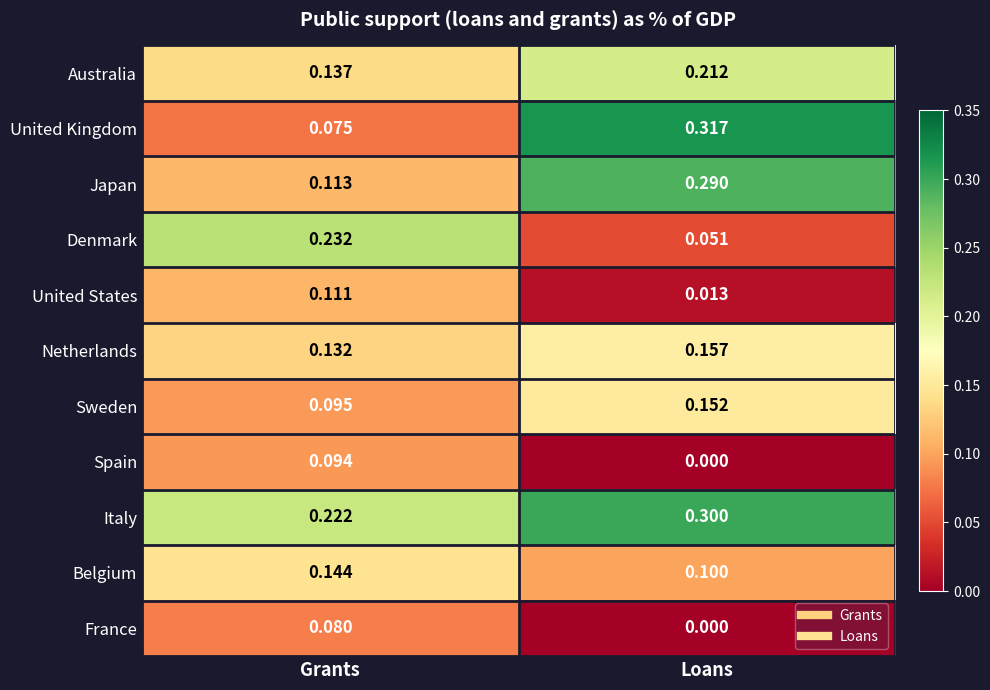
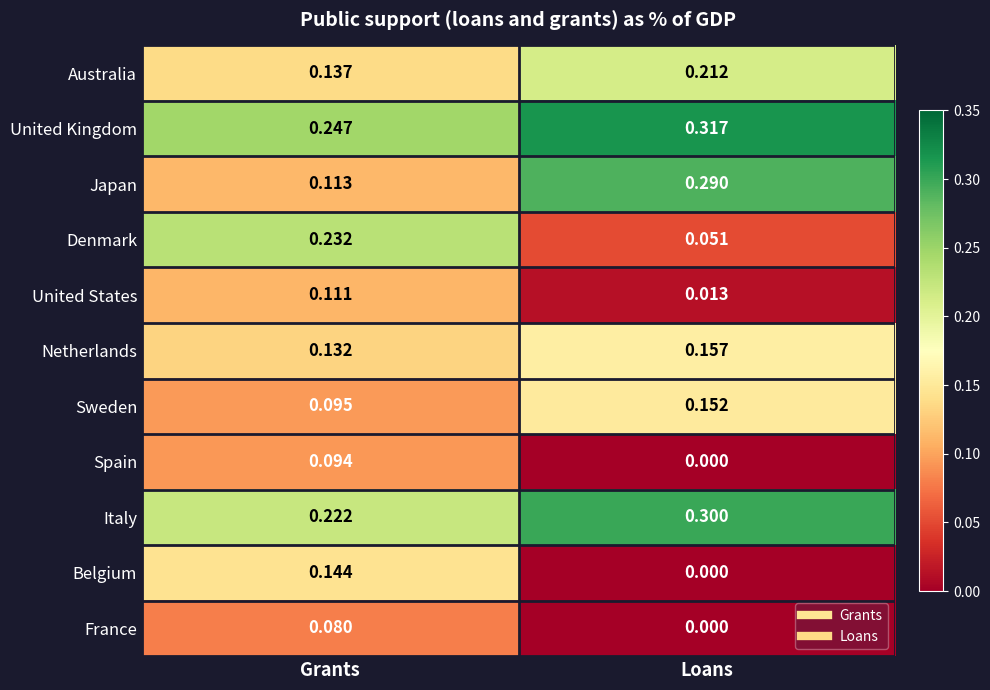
United Kingdom, Grants: 0.075 -> 0.247
Belgium, Loans: 0.100 -> 0.000
